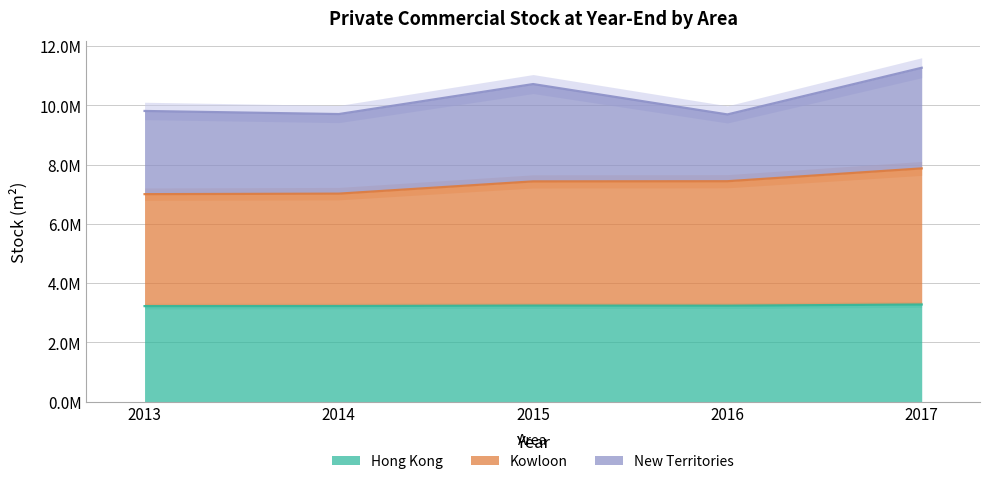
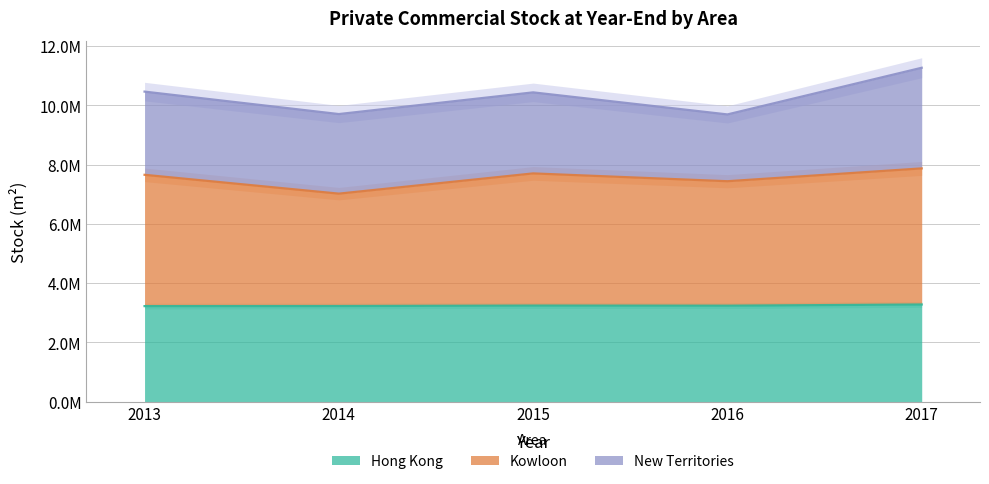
Kowloon, 2013: 3800000 -> 4400000
Kowloon, 2015: 4200000 -> 4500000
New Territories, 2015: 3300000 -> 2700000
